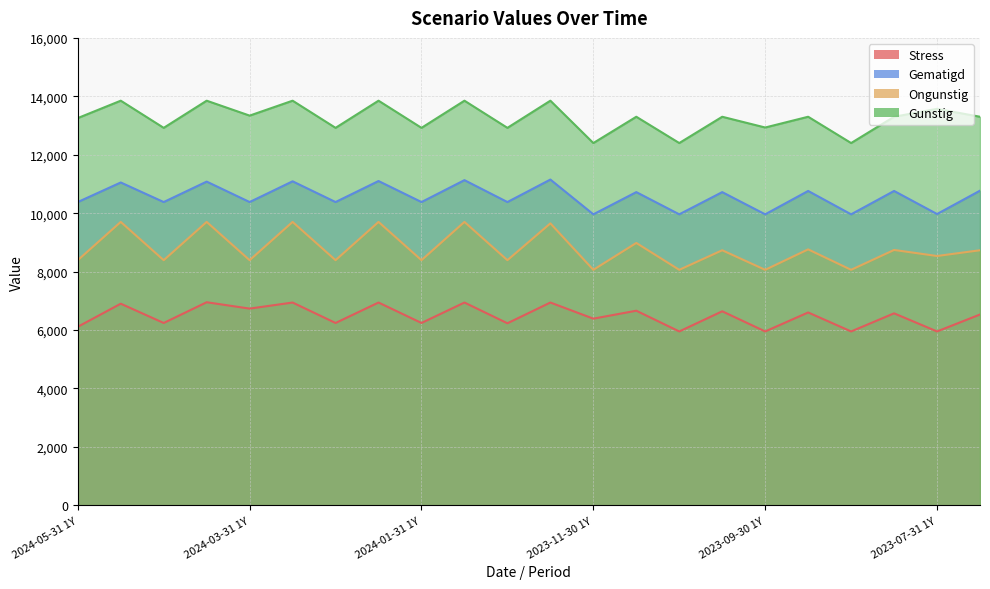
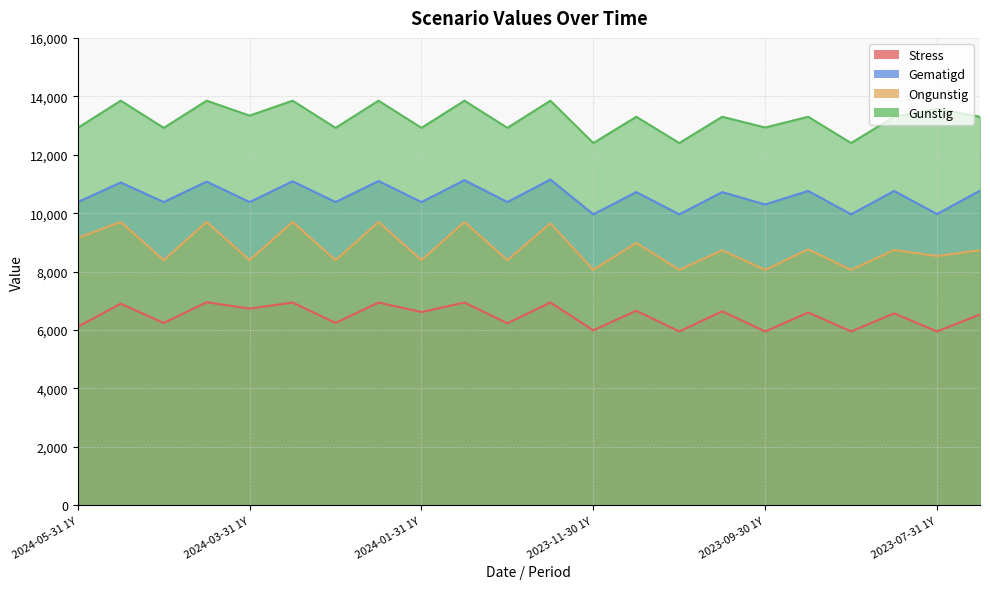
Ongunstig, 2024-05-31 1Y: 8,400 -> 9,200
Gunstig, 2024-05-31 1Y: 13,300 -> 12,900
Stress, 2024-01-31 1Y: 6,200 -> 6,600
Stress, 2023-11-30 1Y: 6,400 -> 6,000
Gematigd, 2023-09-30 1Y: 10,000 -> 10,300
